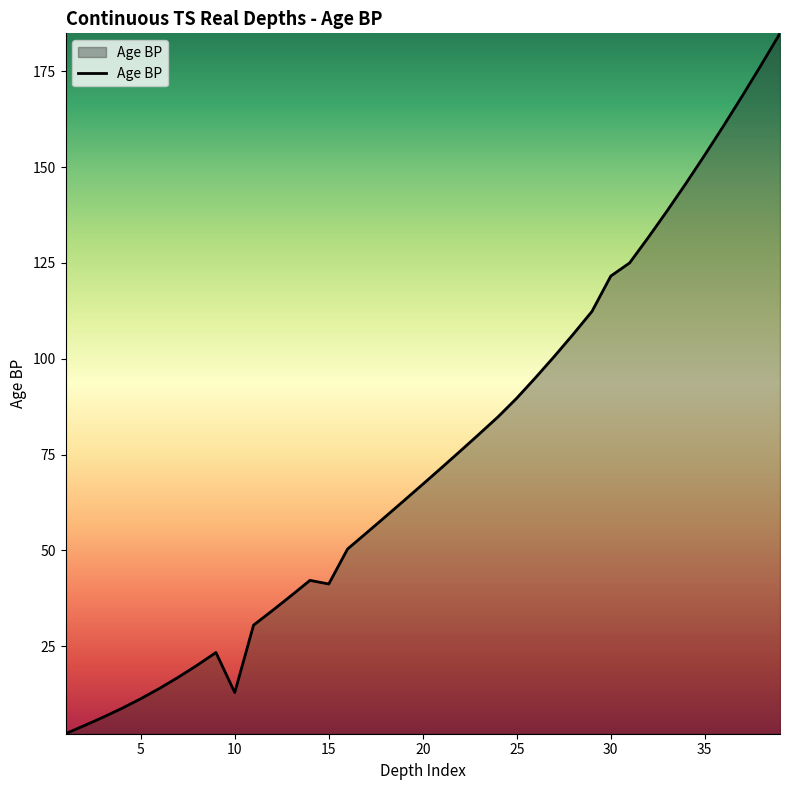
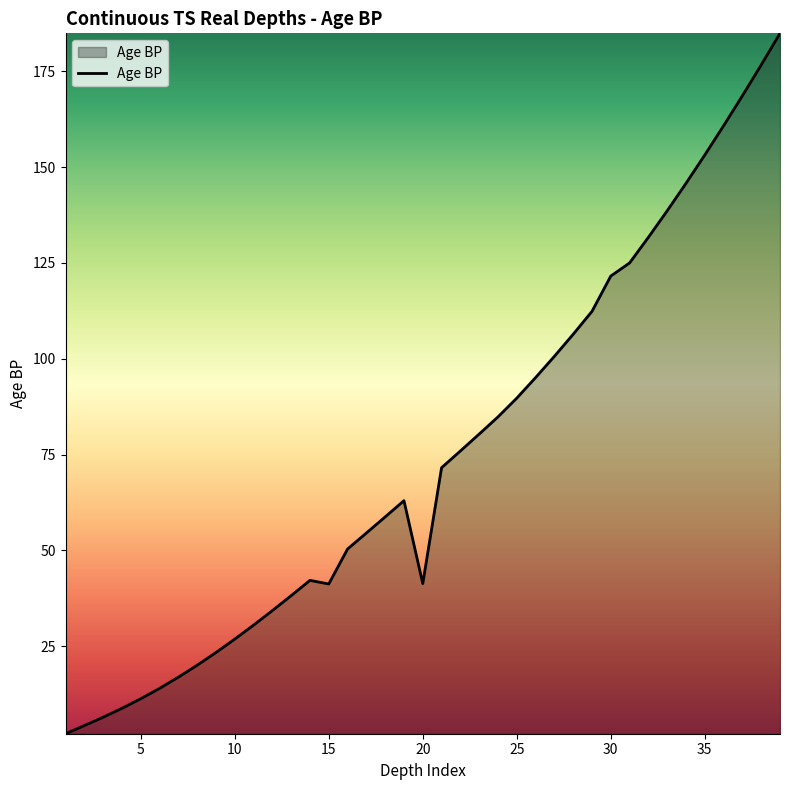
10: 13 -> 27
20: 67 -> 41
